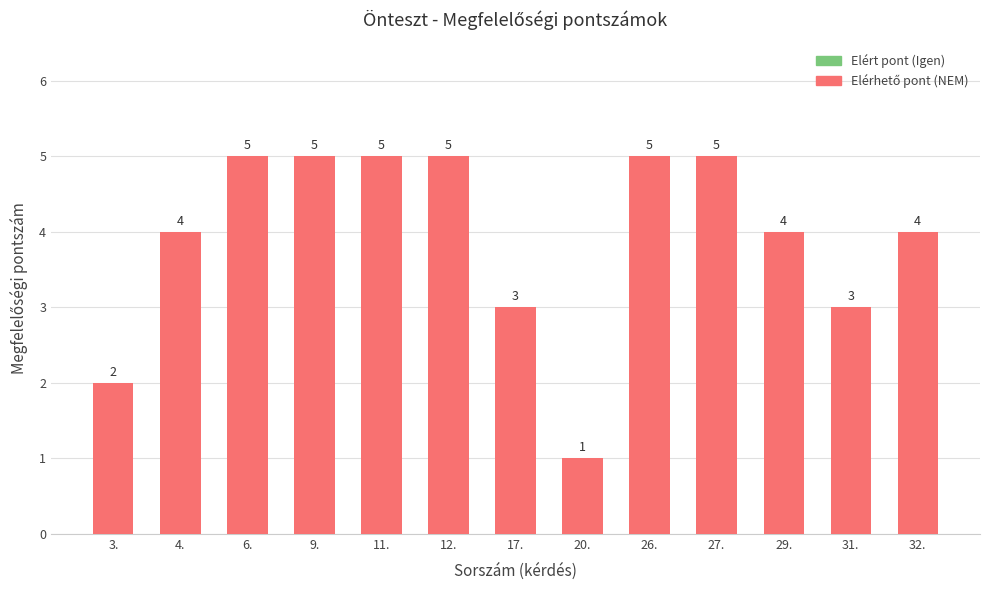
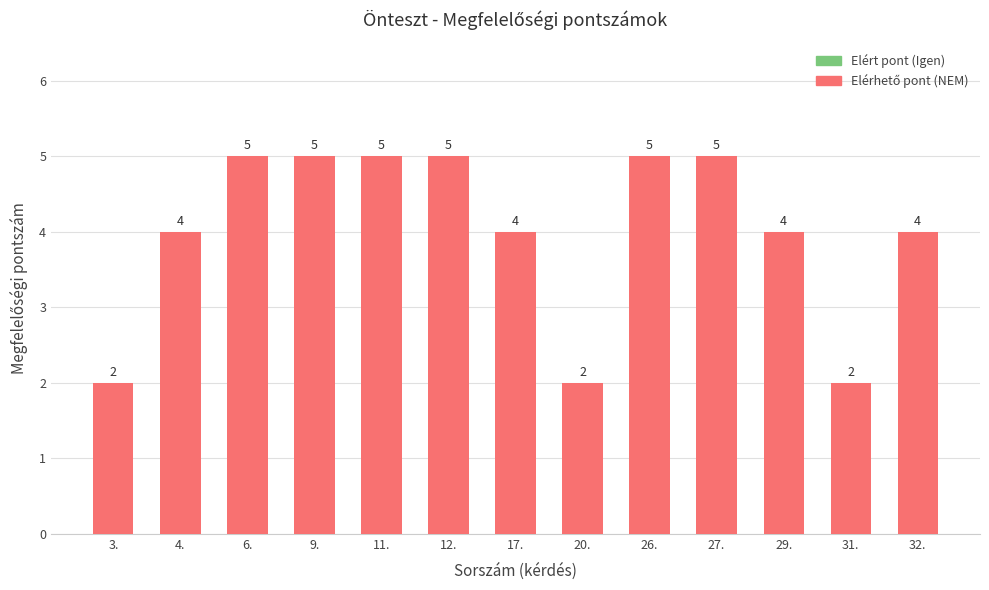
Elérhető pont (NEM), 17.: 3 -> 4
Elérhető pont (NEM), 20.: 1 -> 2
Elérhető pont (NEM), 31.: 3 -> 2
